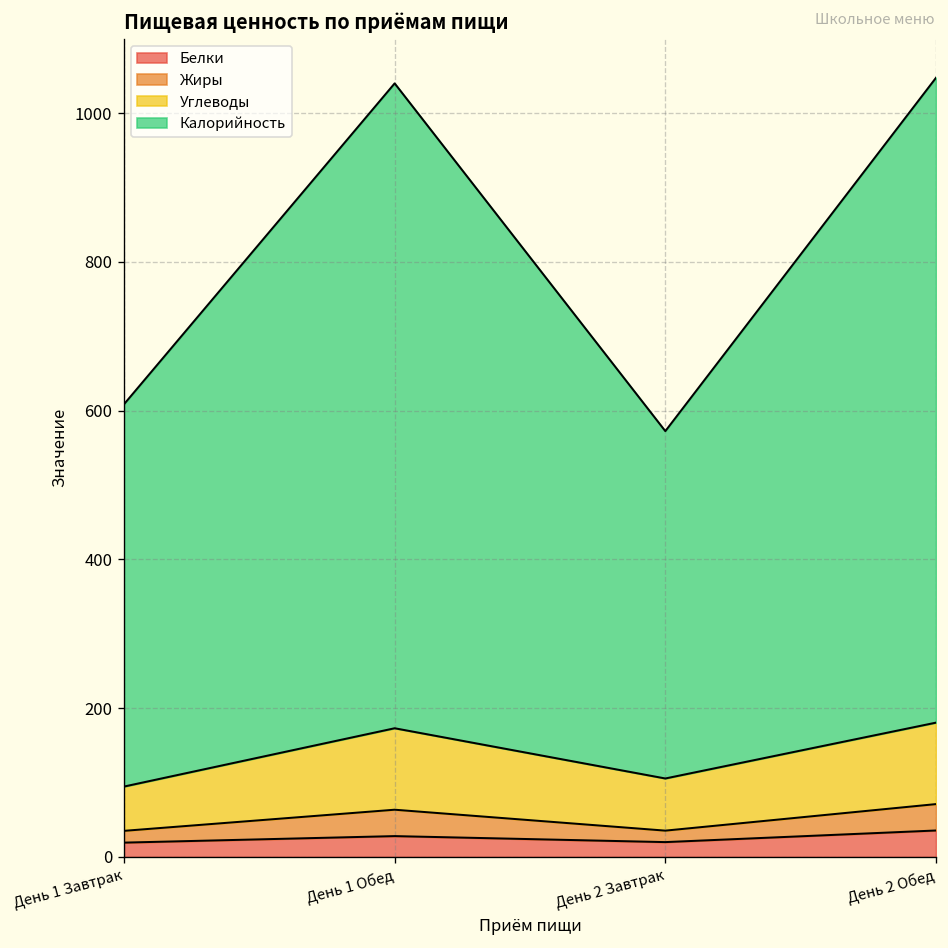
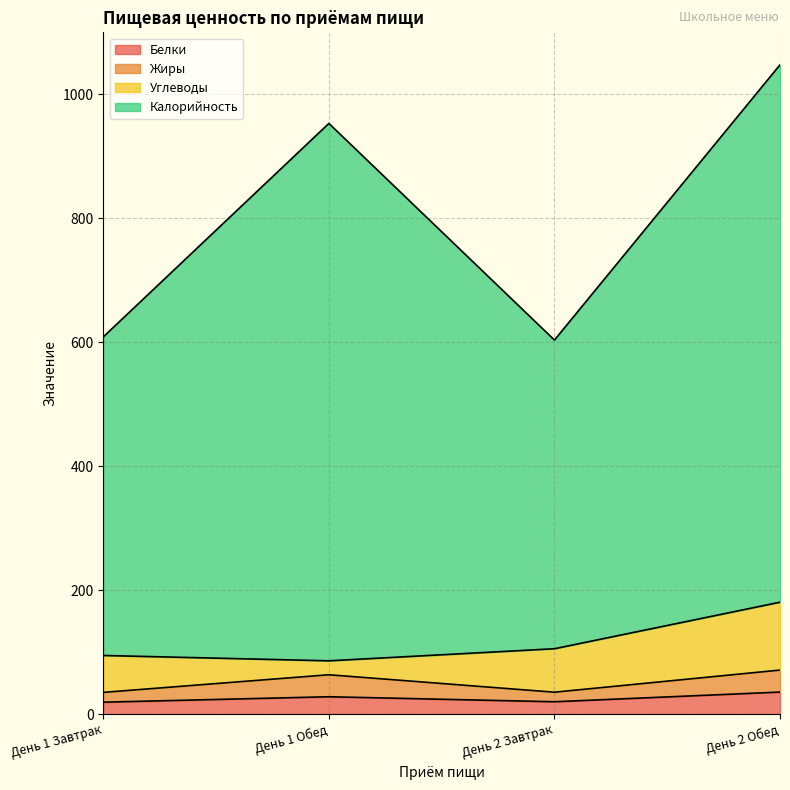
Углеводы, День 1 Обед: 110 -> 20
Калорийность, День 2 Завтрак: 470 -> 500
